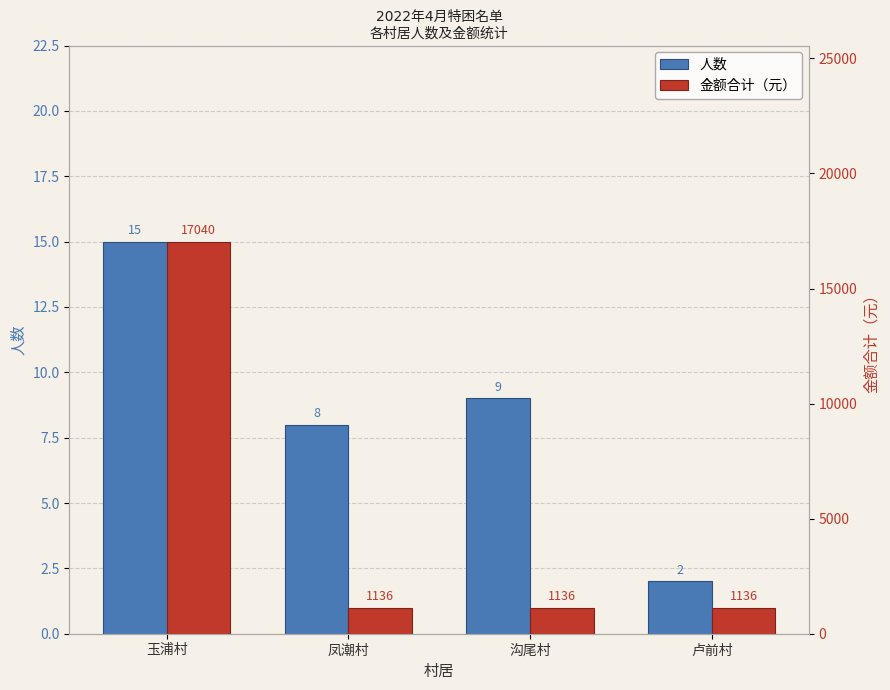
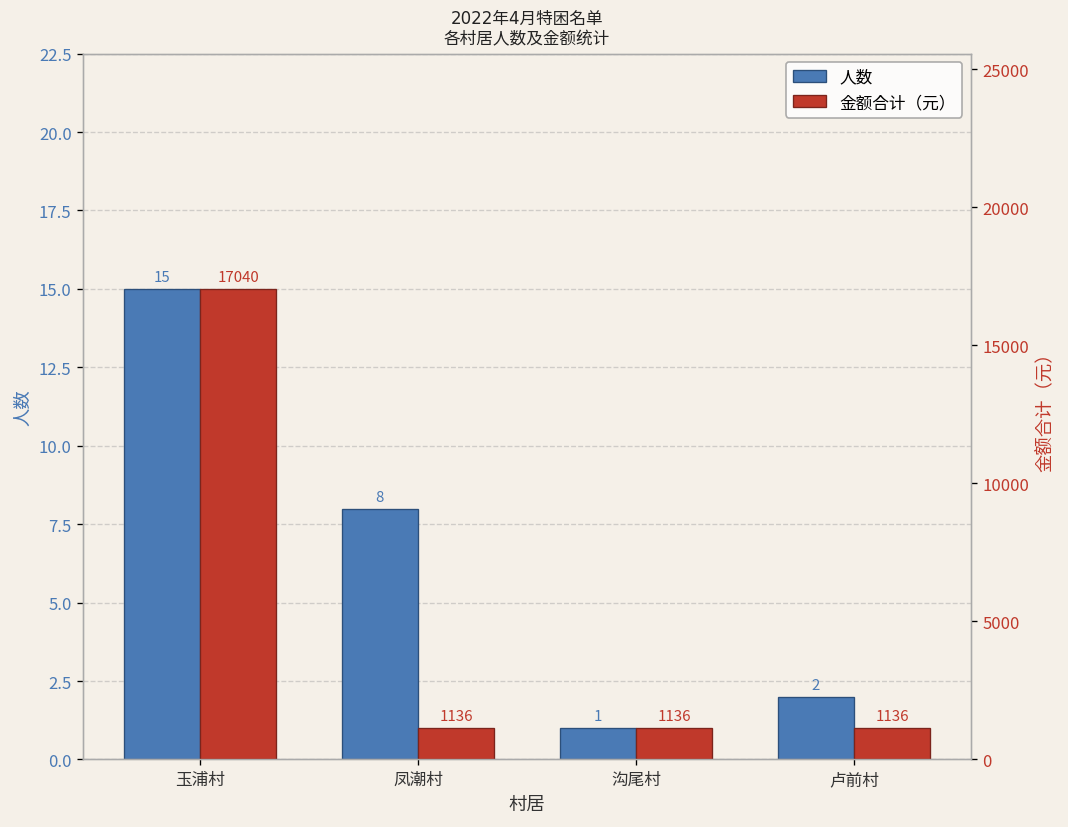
人数, 沟尾村: 9 -> 1
